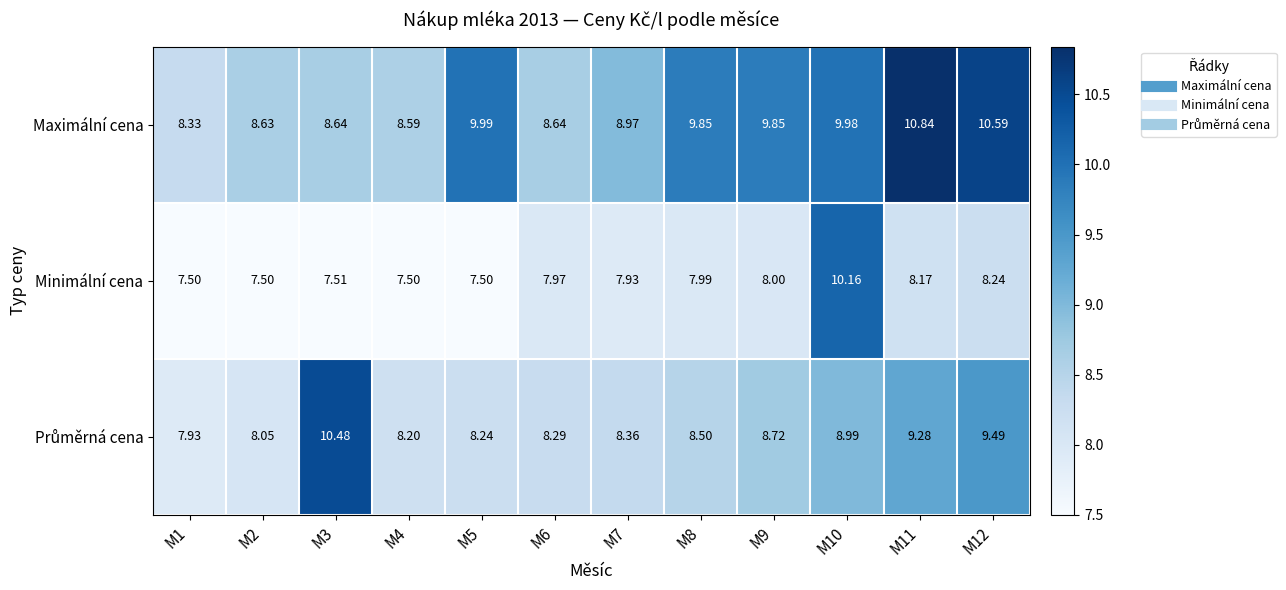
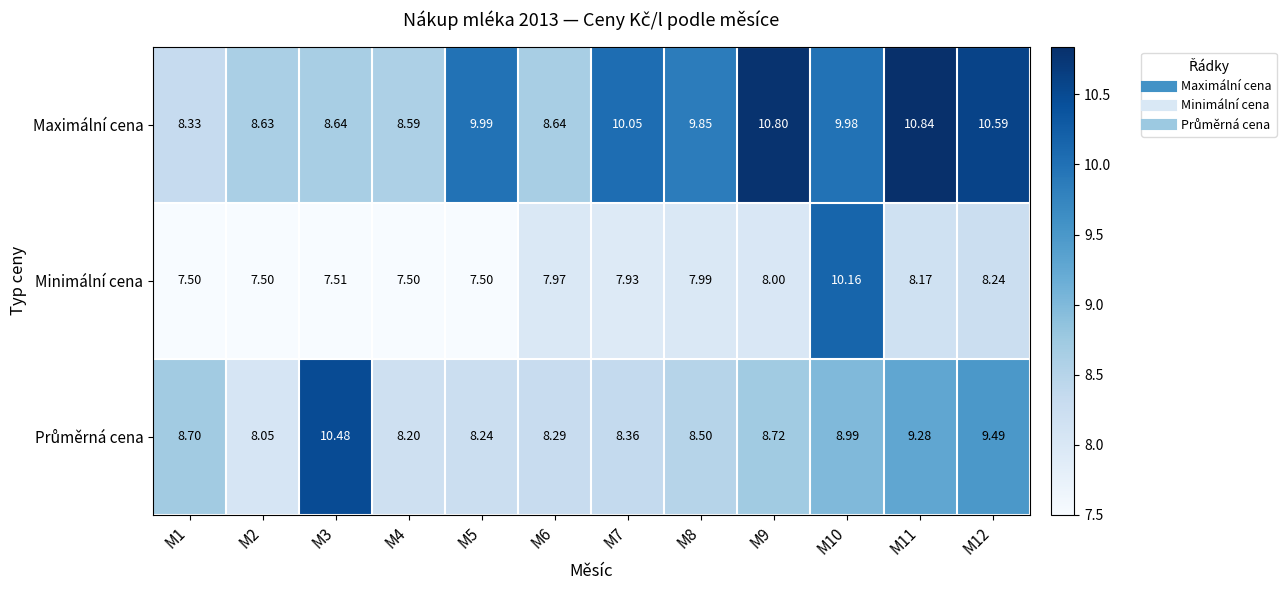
Maximální cena, M7: 8.97 -> 10.05
Maximální cena, M9: 9.85 -> 10.80
Průměrná cena, M1: 7.93 -> 8.70
